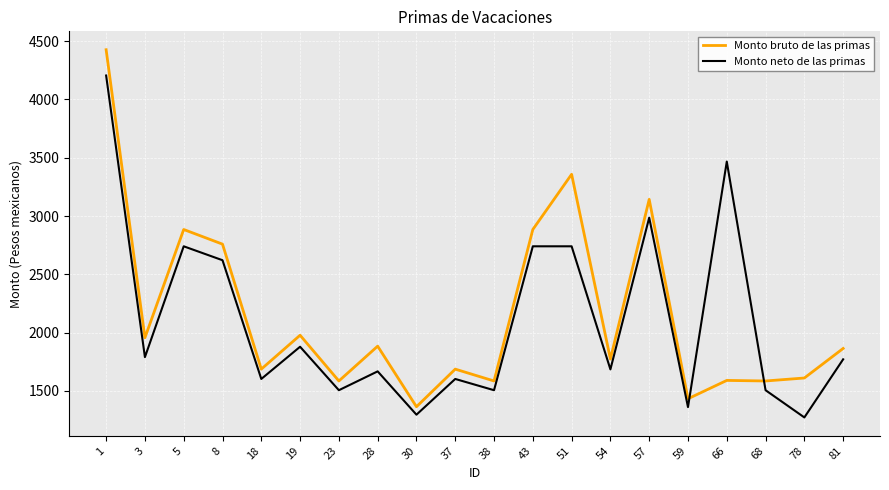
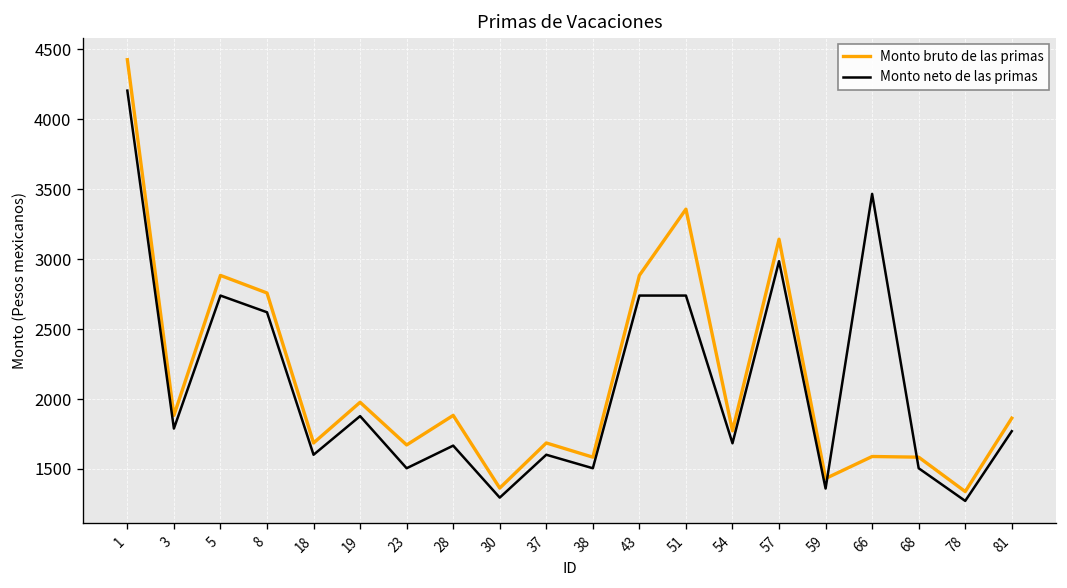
Monto bruto de las primas, 3: 1960 -> 1880
Monto bruto de las primas, 23: 1580 -> 1670
Monto bruto de las primas, 78: 1610 -> 1340
